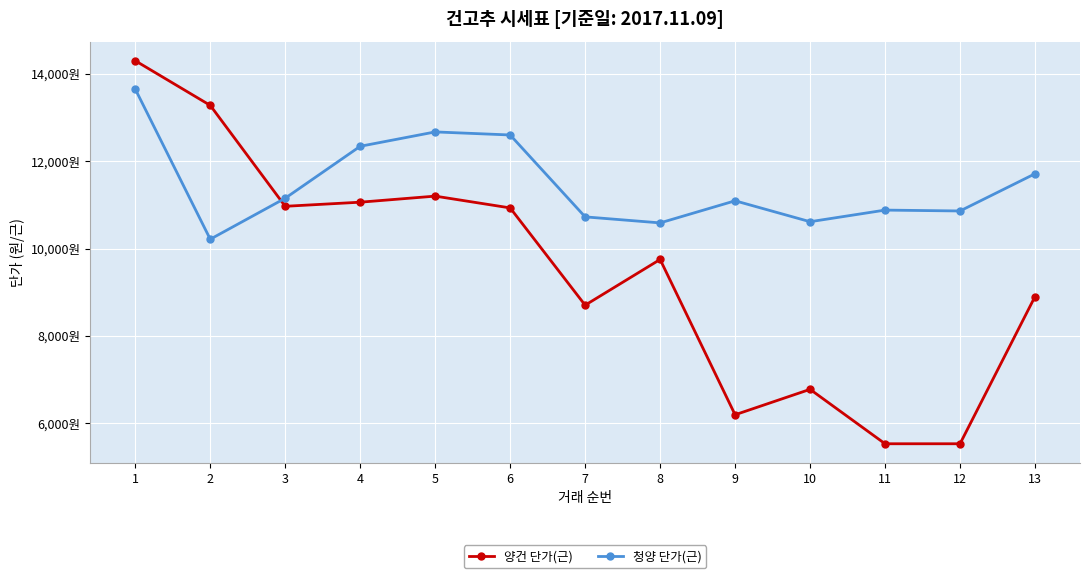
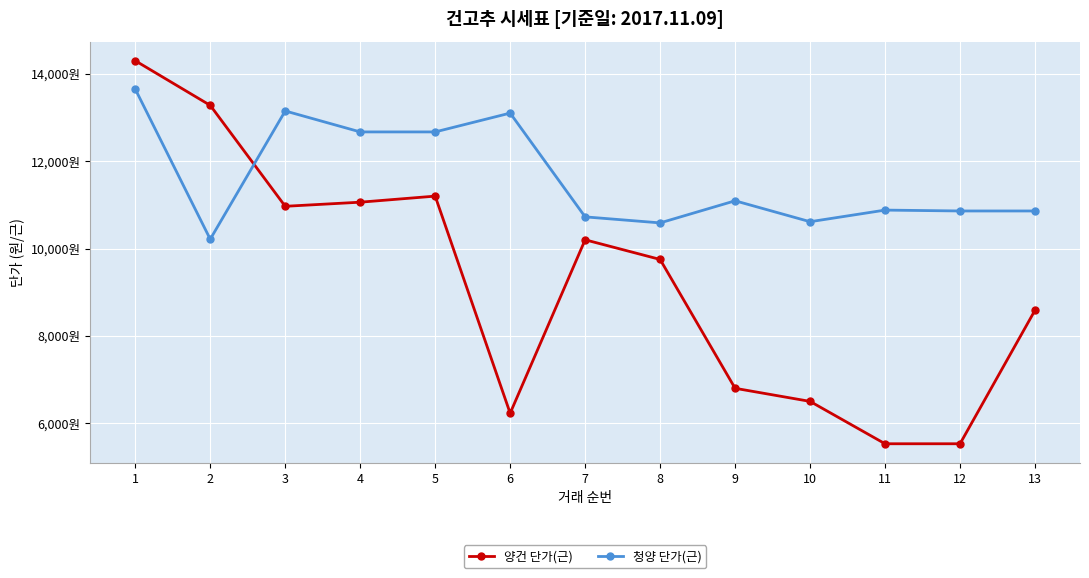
청양 단가(근), 3: 11,200원 -> 13,200원
청양 단가(근), 4: 12,300원 -> 12,700원
양건 단가(근), 6: 10,900원 -> 6,200원
청양 단가(근), 6: 12,600원 -> 13,100원
양건 단가(근), 7: 8,700원 -> 10,200원
양건 단가(근), 9: 6,200원 -> 6,800원
양건 단가(근), 10: 6,800원 -> 6,500원
양건 단가(근), 13: 8,900원 -> 8,600원
청양 단가(근), 13: 11,700원 -> 10,900원
